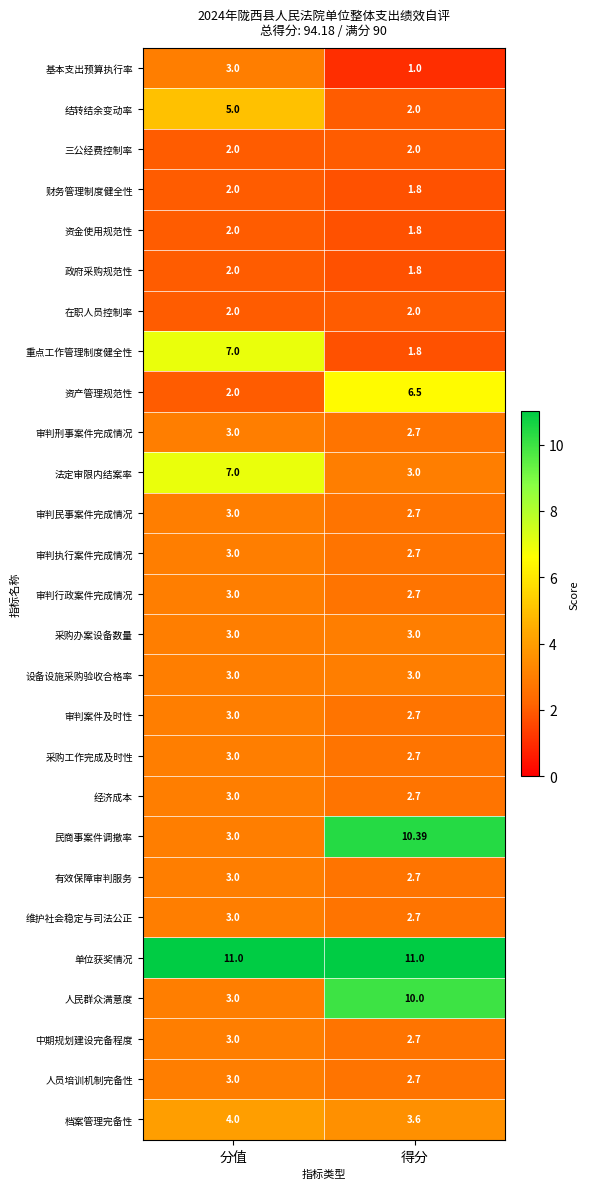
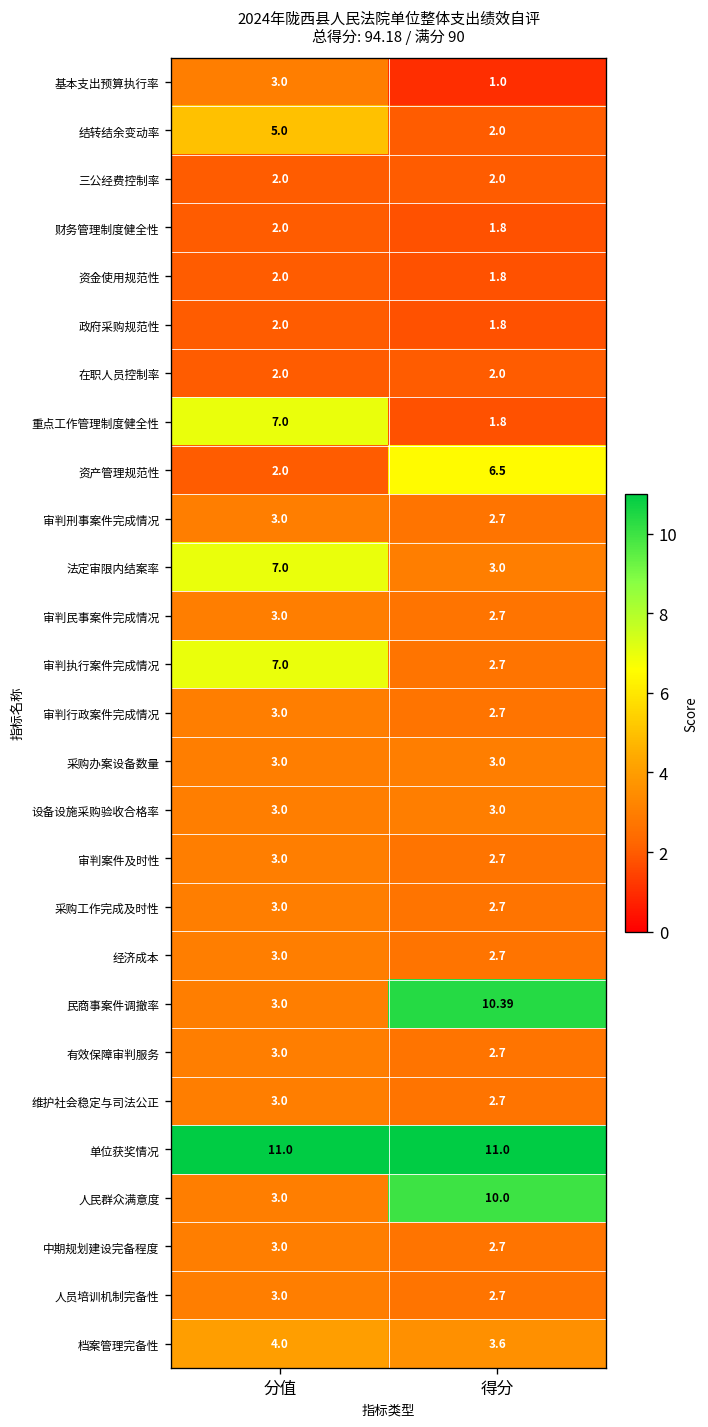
审判执行案件完成情况, 分值: 3.0 -> 7.0
